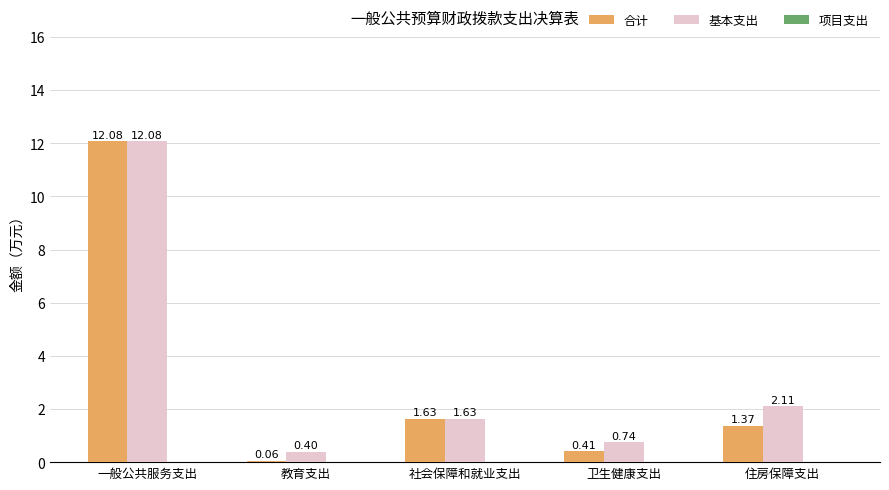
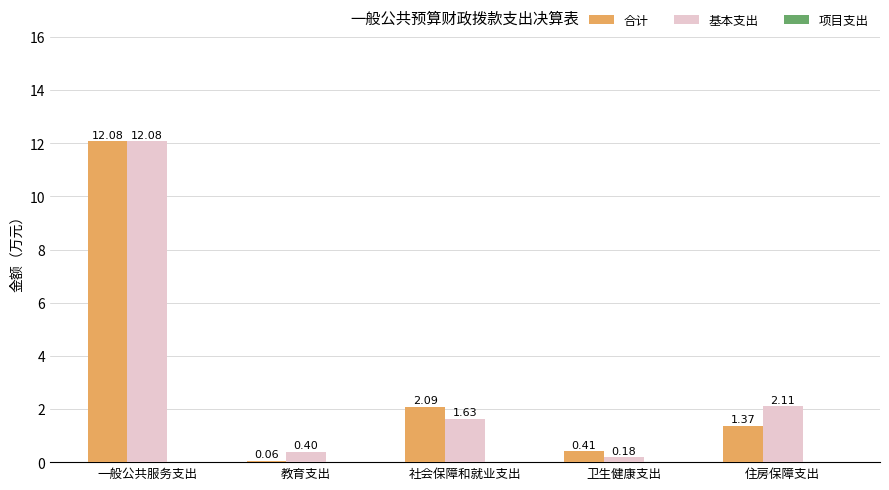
合计, 社会保障和就业支出: 1.63 -> 2.09
基本支出, 卫生健康支出: 0.74 -> 0.18
